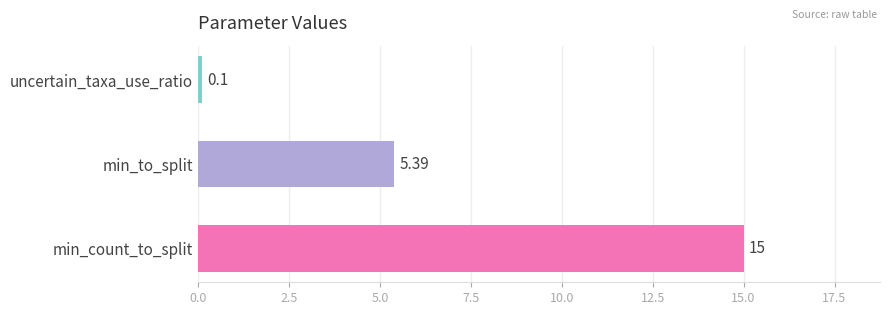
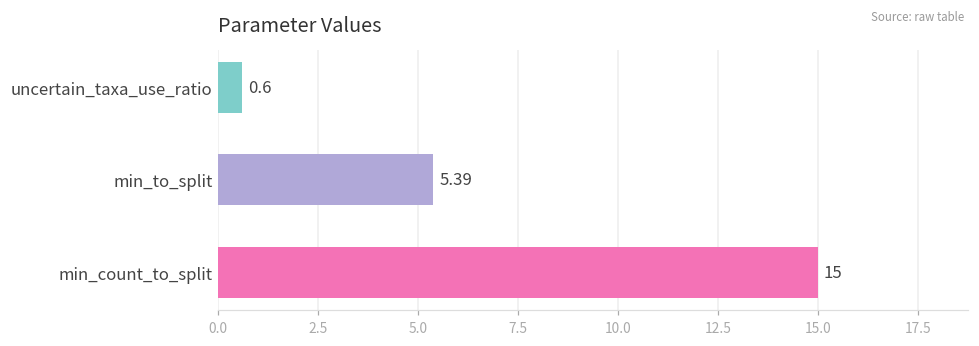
uncertain_taxa_use_ratio: 0.1 -> 0.6
